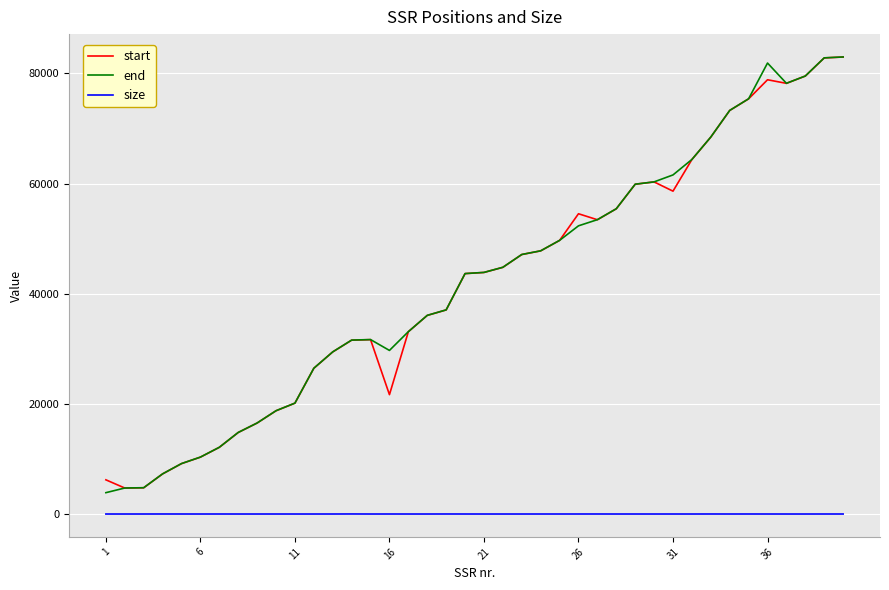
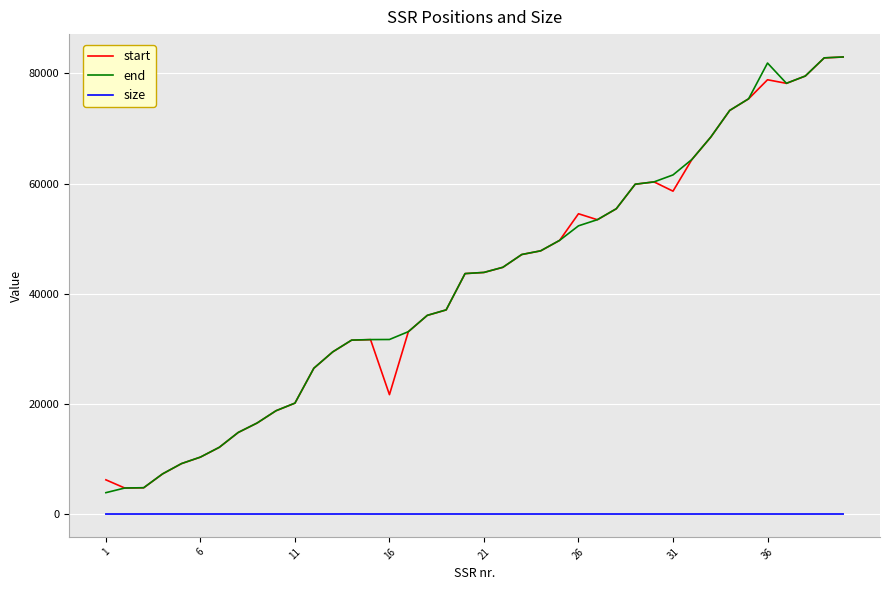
end, 16: 30000 -> 32000
